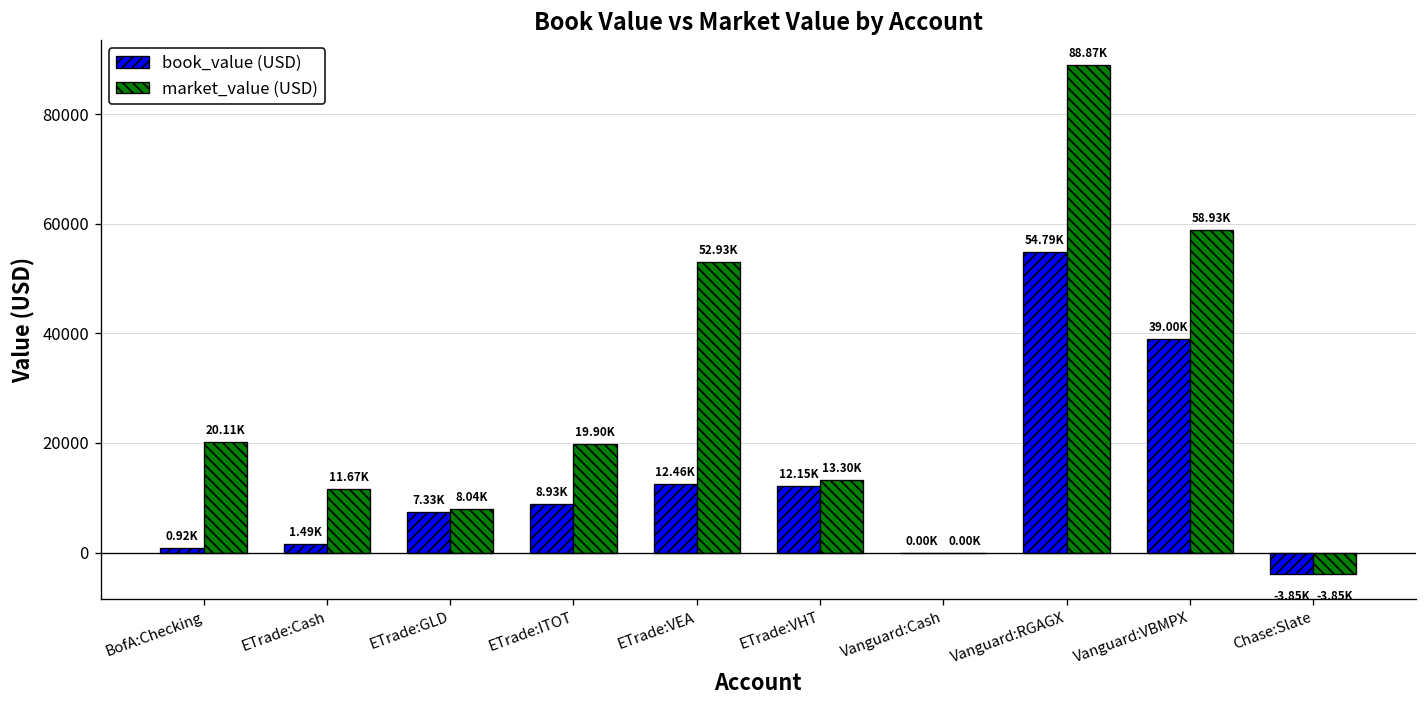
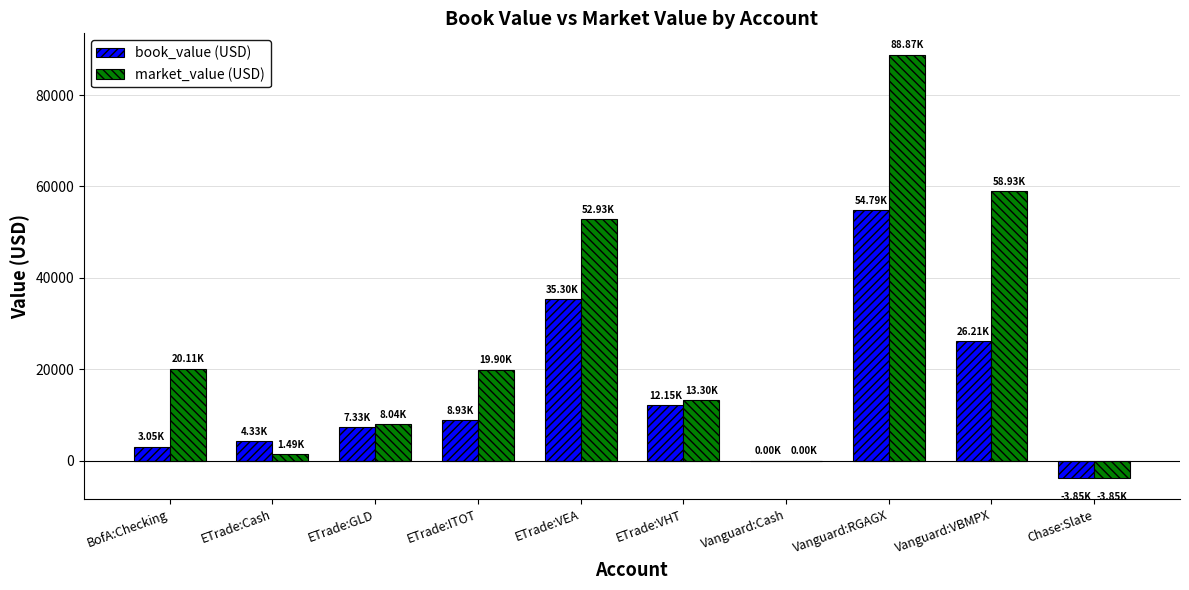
book_value (USD), BofA:Checking: 0.92K -> 3.05K
book_value (USD), ETrade:Cash: 1.49K -> 4.33K
market_value (USD), ETrade:Cash: 11.67K -> 1.49K
book_value (USD), ETrade:VEA: 12.46K -> 35.30K
book_value (USD), Vanguard:VBMPX: 39.00K -> 26.21K
